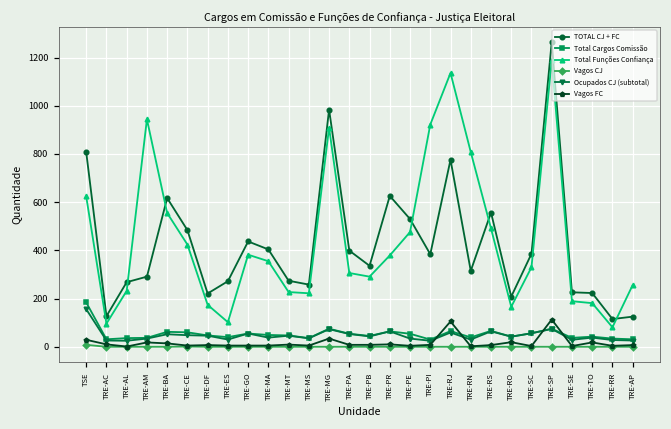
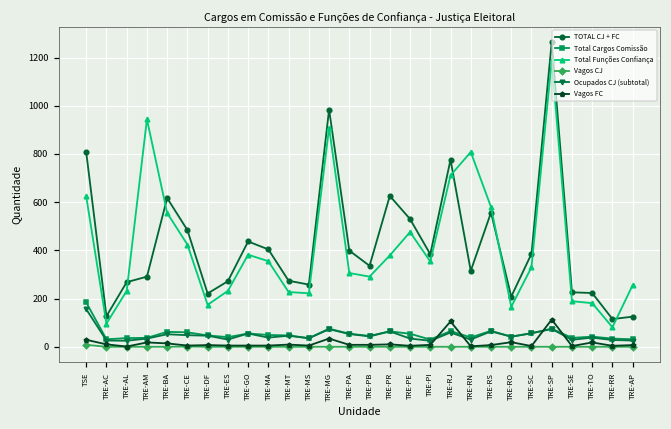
Total Funções Confiança, TRE-ES: 100 -> 230
Total Funções Confiança, TRE-PI: 920 -> 350
Total Funções Confiança, TRE-RJ: 1140 -> 710
Total Funções Confiança, TRE-RS: 490 -> 580
